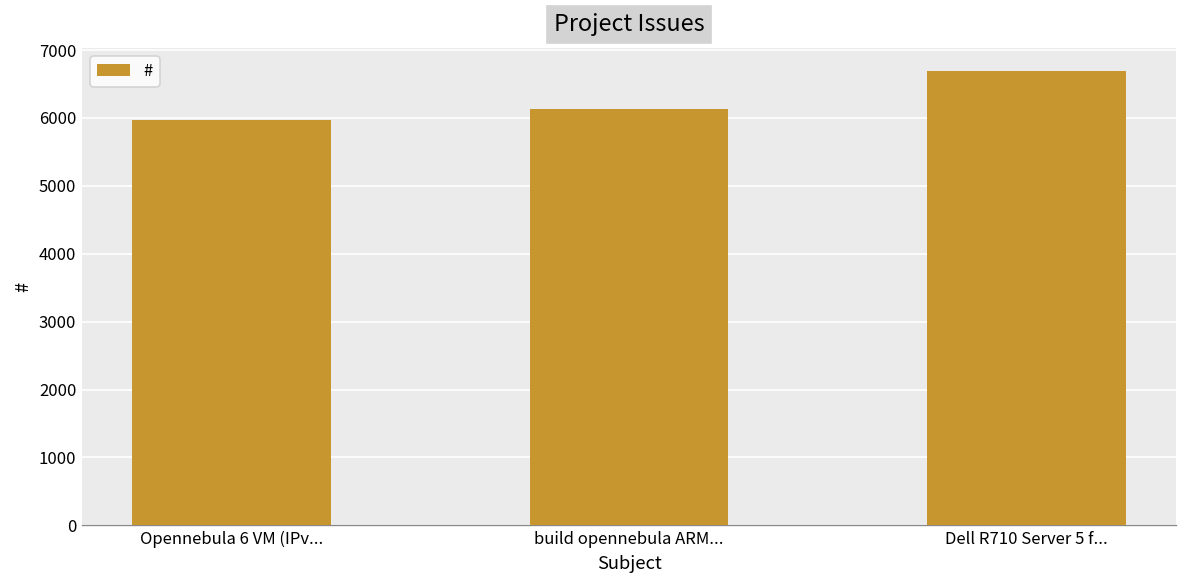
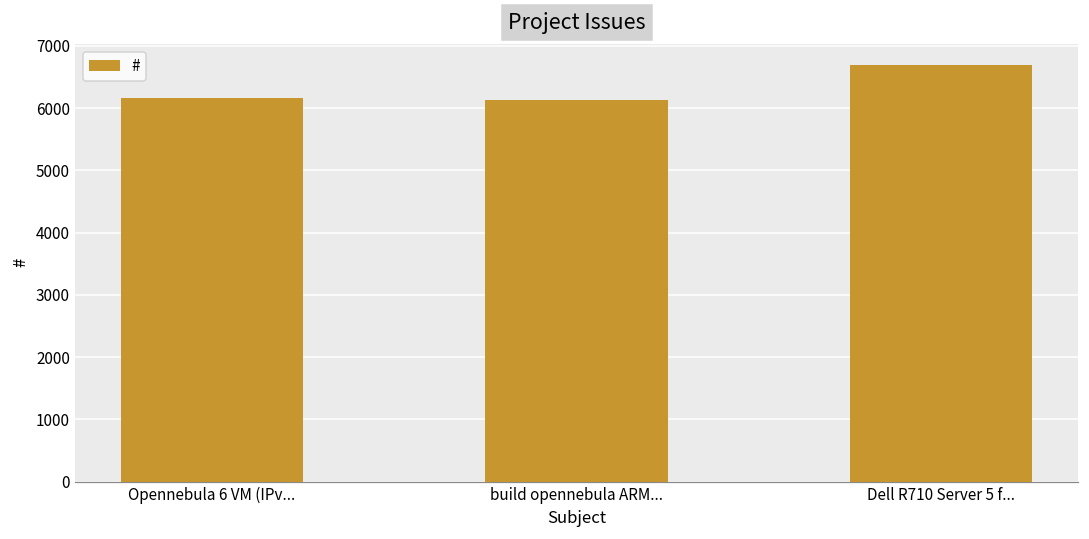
Opennebula 6 VM (IPv...: 6000 -> 6200
